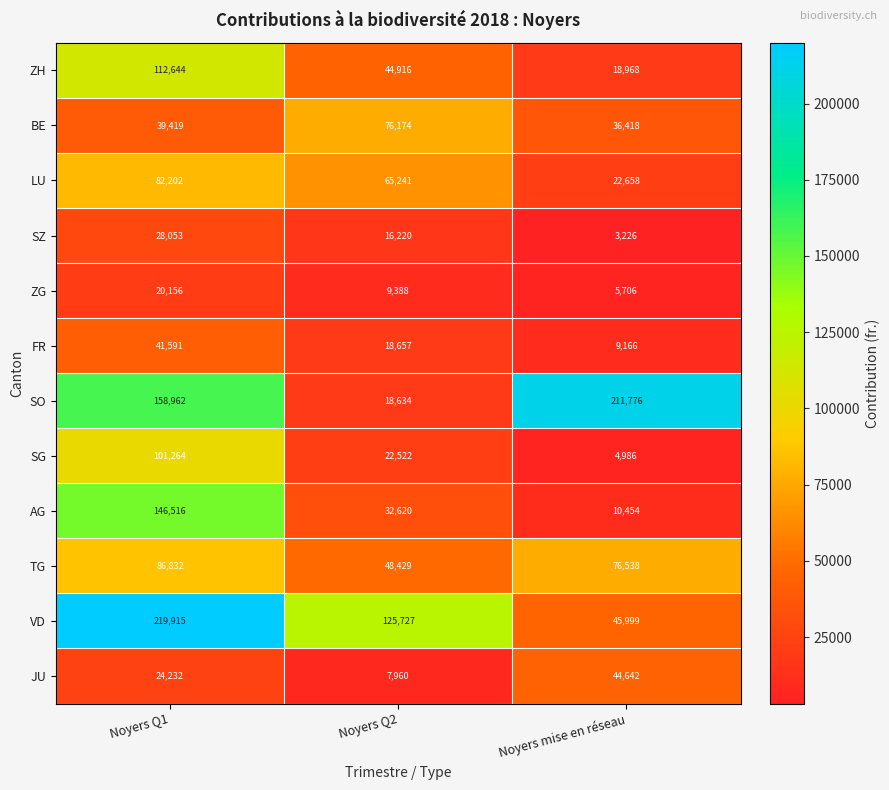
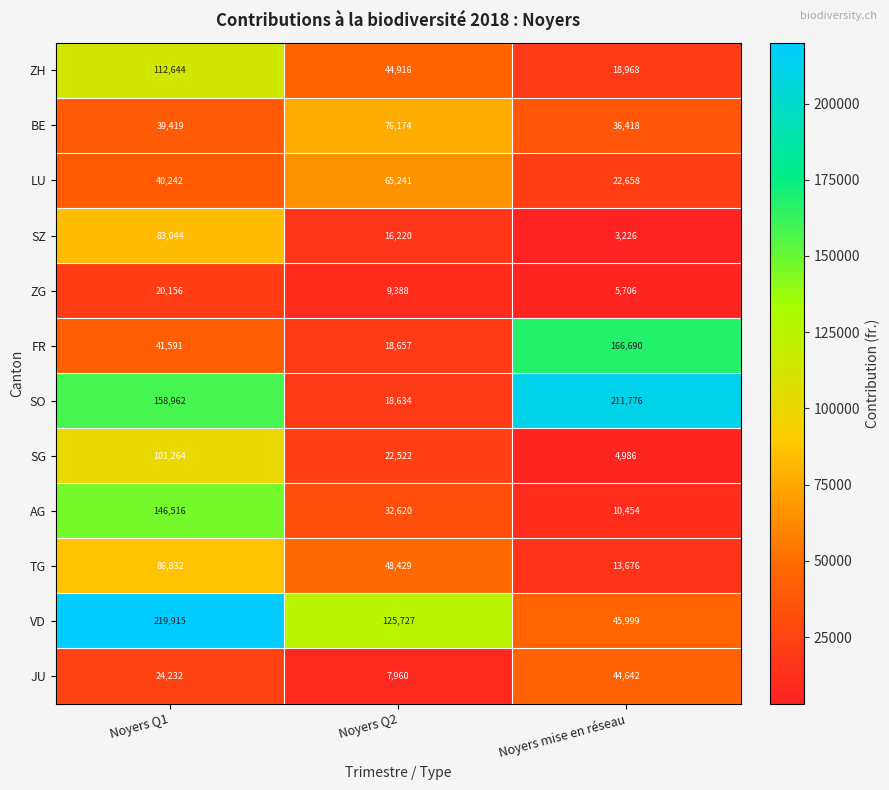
LU, Noyers Q1: 82,202 -> 40,242
SZ, Noyers Q1: 28,053 -> 83,044
FR, Noyers mise en réseau: 9,166 -> 166,690
TG, Noyers mise en réseau: 76,538 -> 13,676
